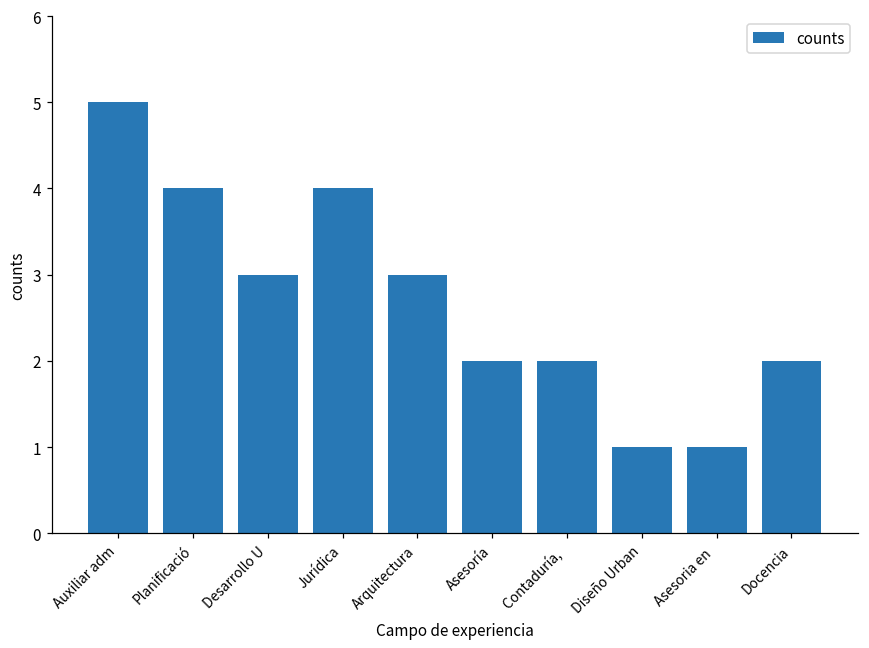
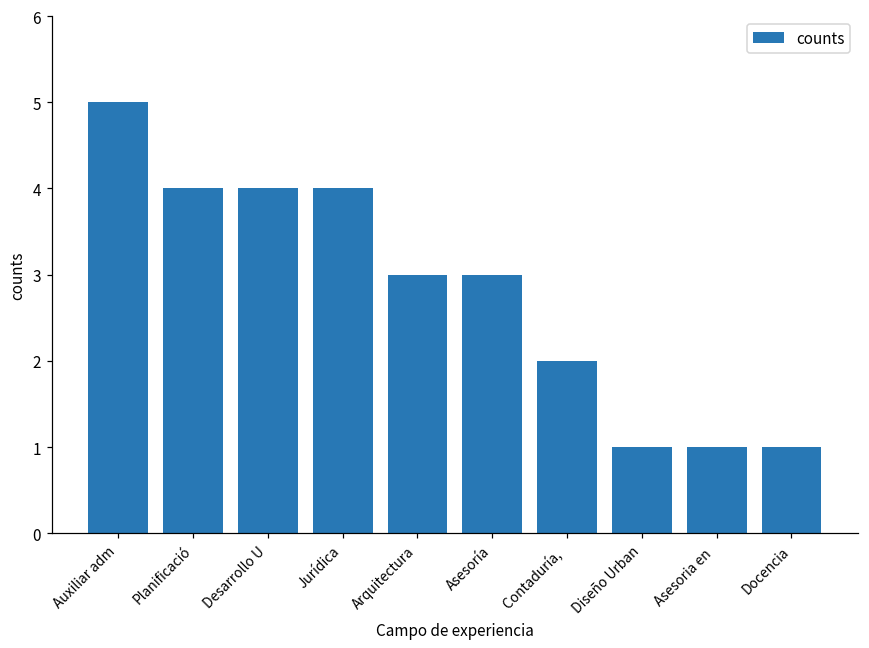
Desarrollo U: 3 -> 4
Asesoría: 2 -> 3
Docencia: 2 -> 1
